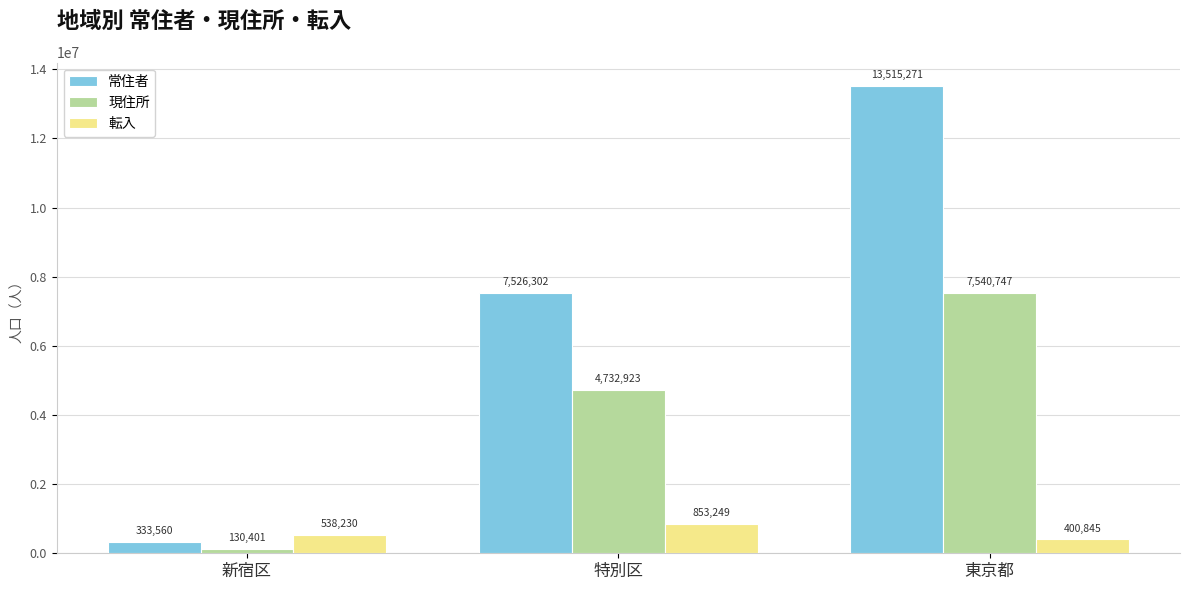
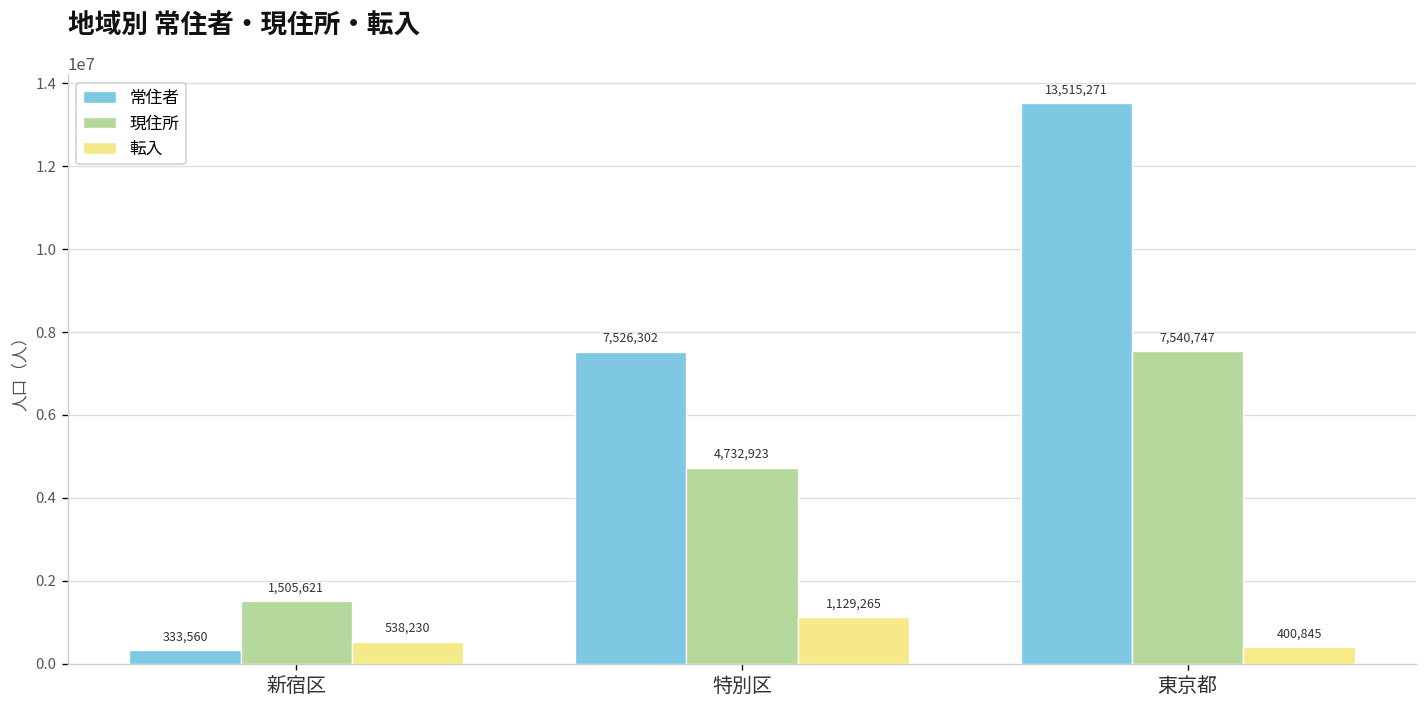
現住所, 新宿区: 130,401 -> 1,505,621
転入, 特別区: 853,249 -> 1,129,265
